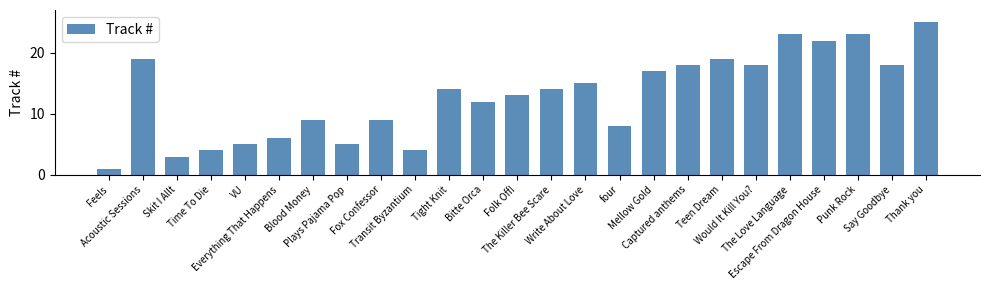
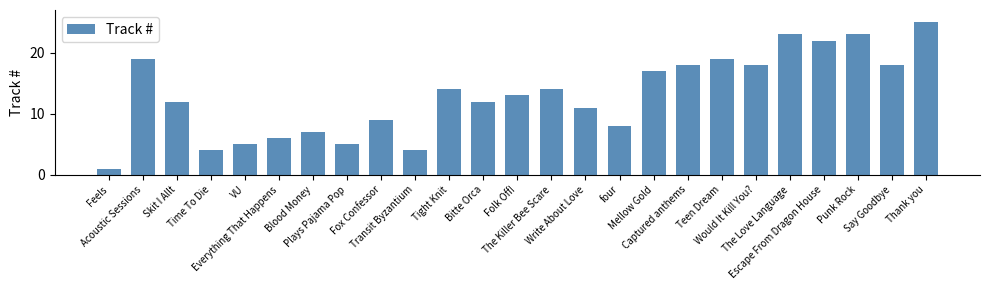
Skit I Allt: 3 -> 12
Blood Money: 9 -> 7
Write About Love: 15 -> 11
